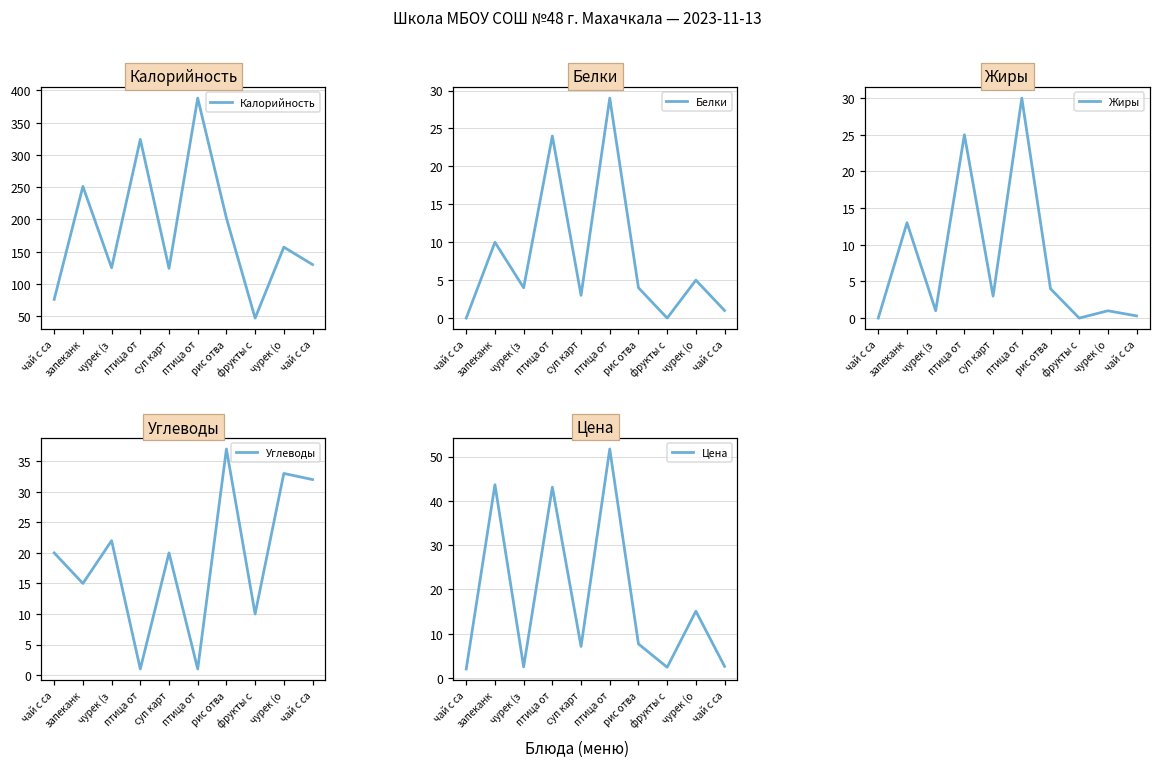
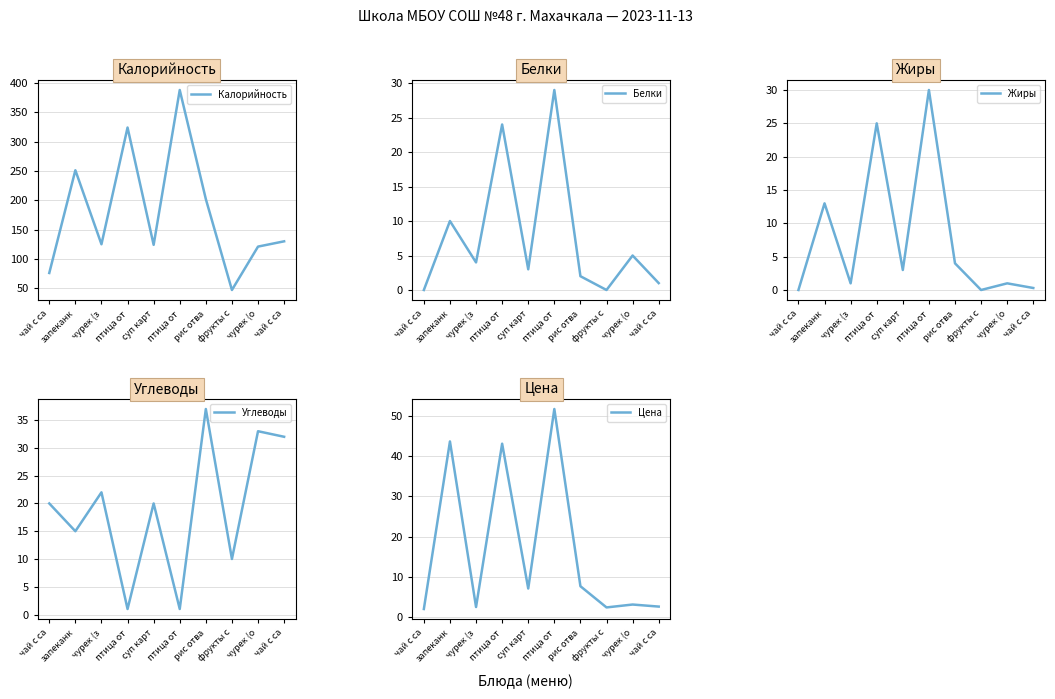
Калорийность, чурек (о: 160 -> 120
Белки, рис отва: 4 -> 2
Цена, чурек (о: 15 -> 3
